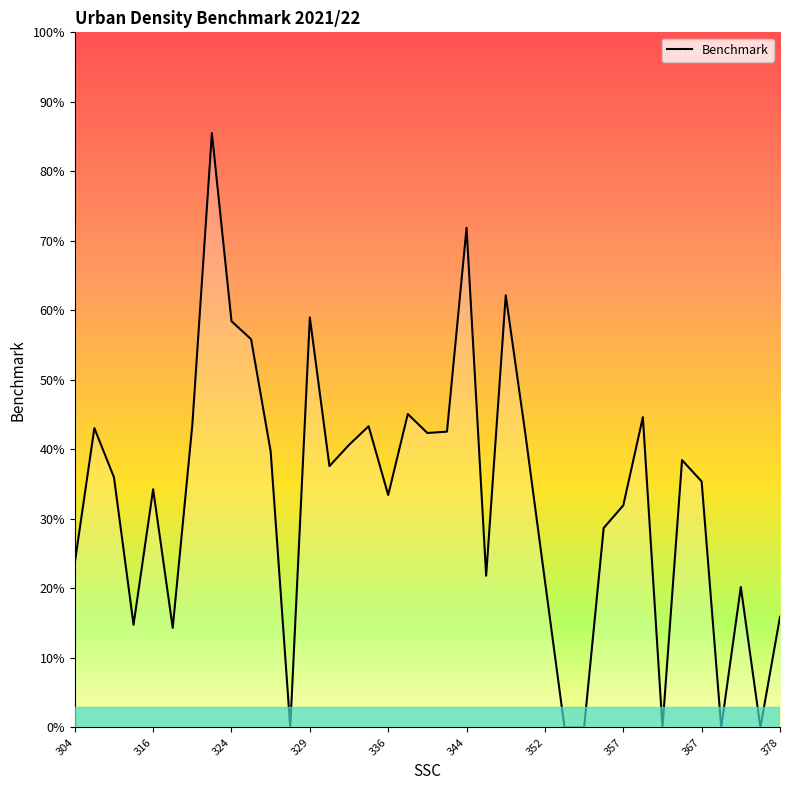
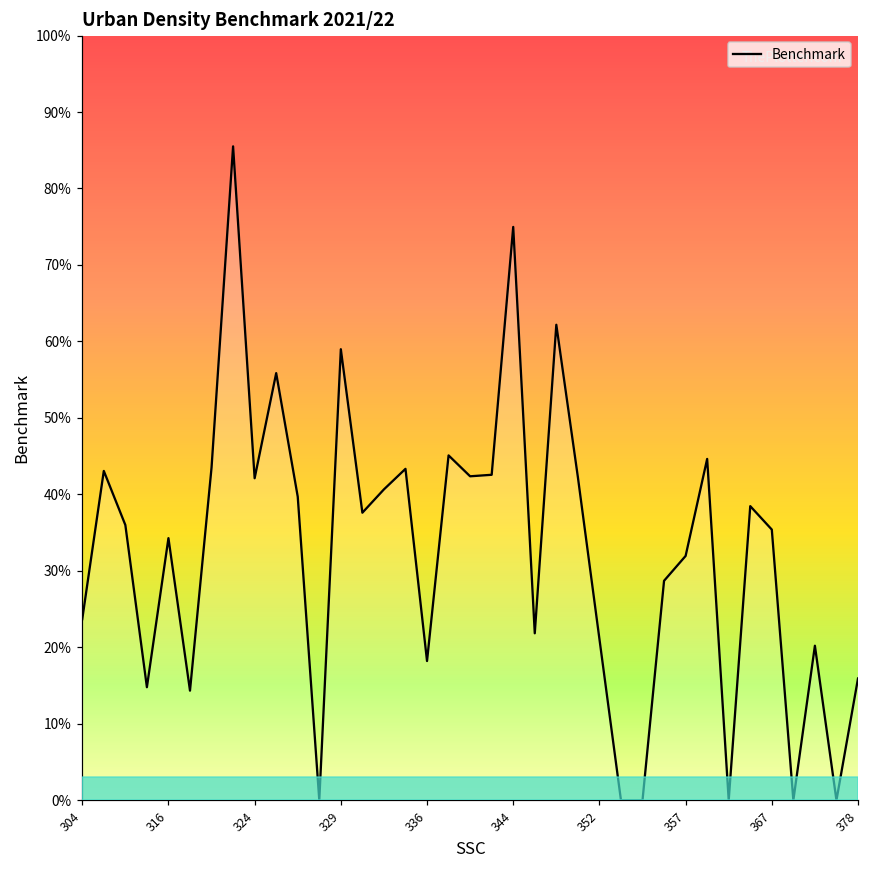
324: 58% -> 42%
336: 33% -> 18%
344: 72% -> 75%
